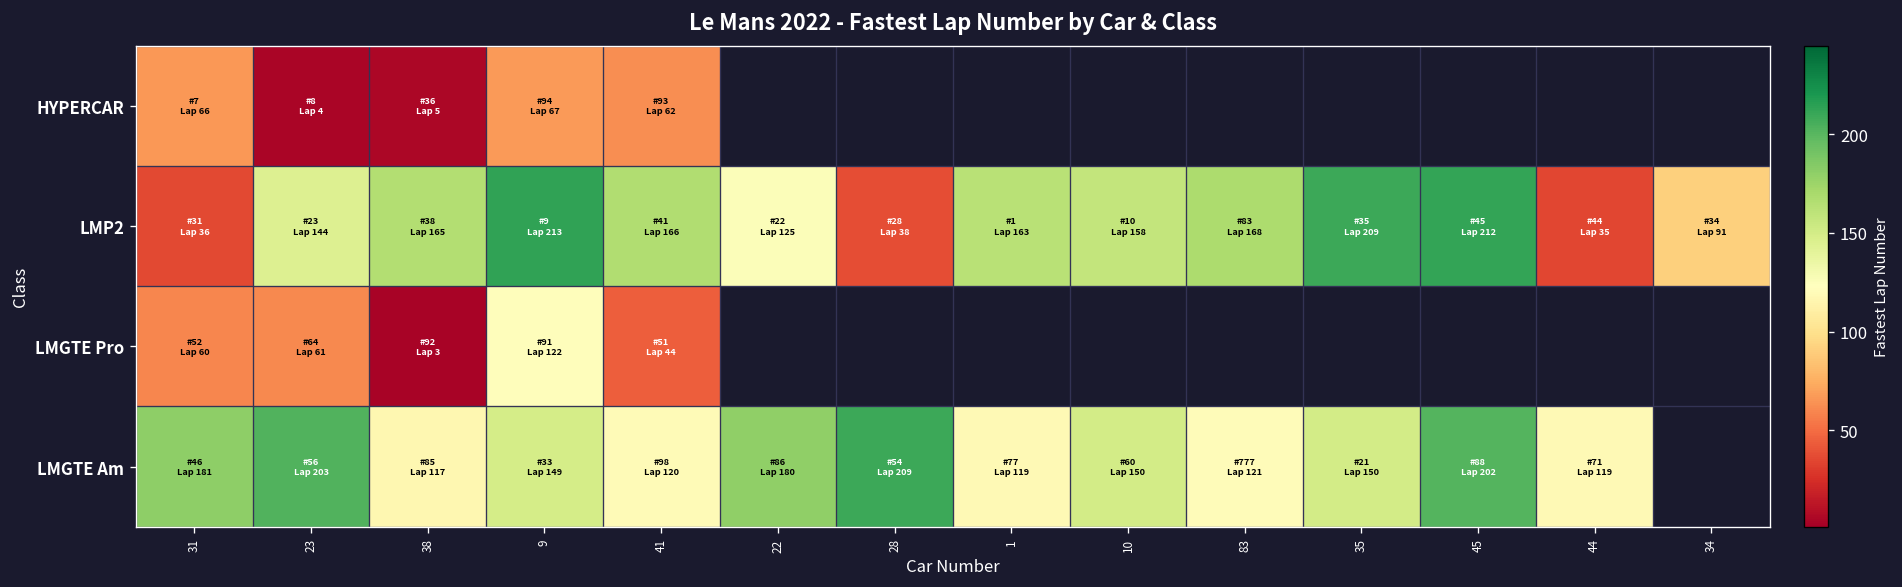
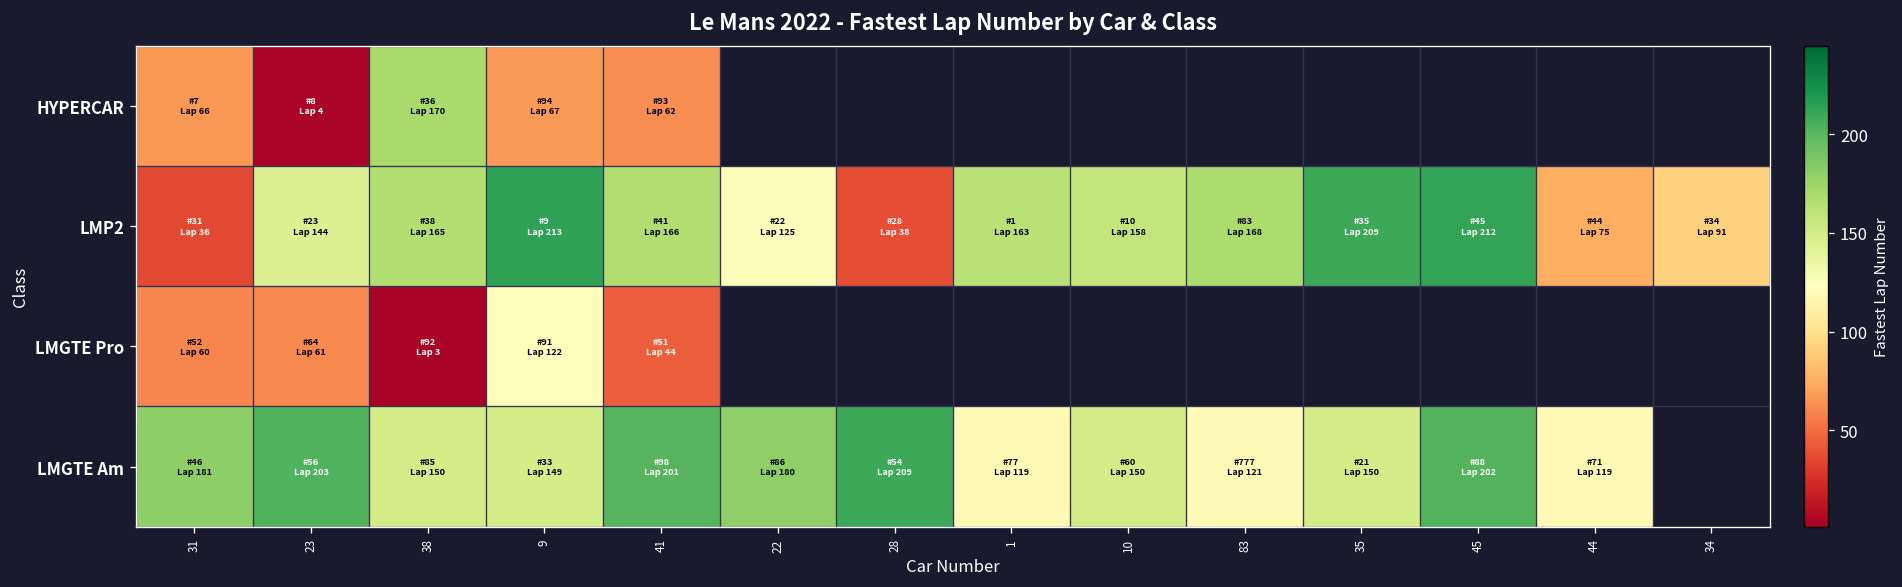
HYPERCAR, 38: 5 -> 170
LMP2, 44: 35 -> 75
LMGTE Am, 38: 117 -> 150
LMGTE Am, 41: 120 -> 201
